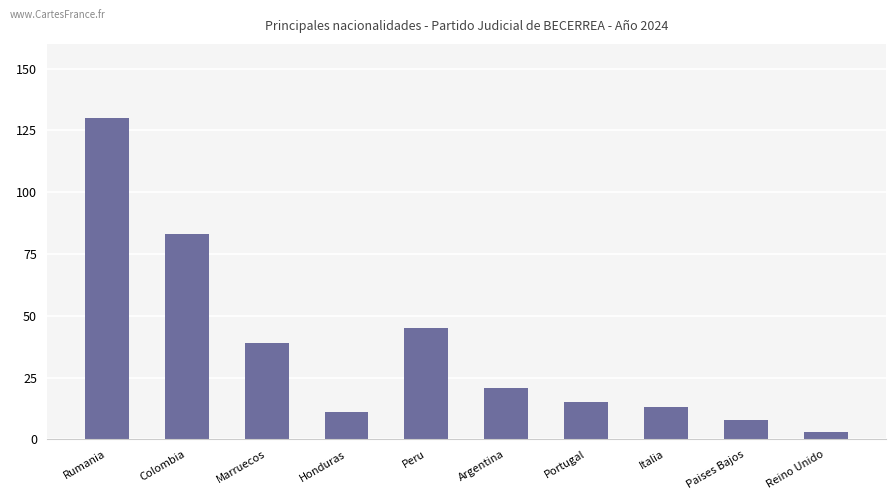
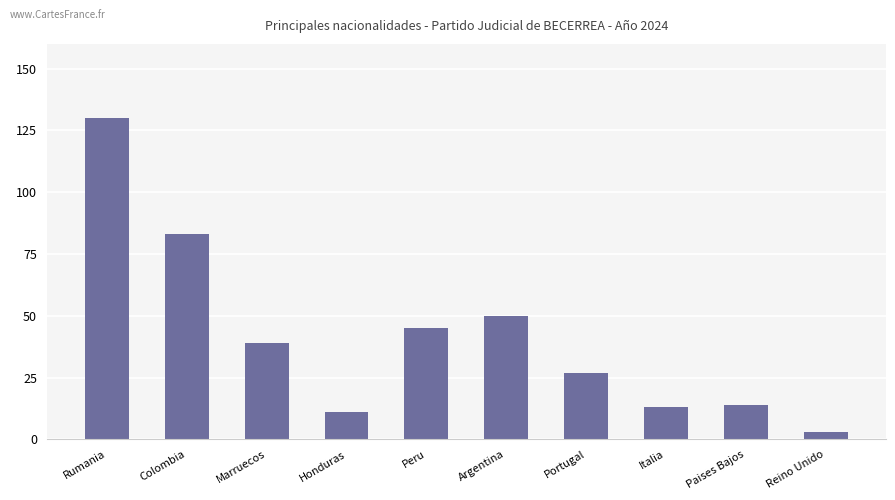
Argentina: 21 -> 50
Portugal: 15 -> 27
Paises Bajos: 8 -> 14
